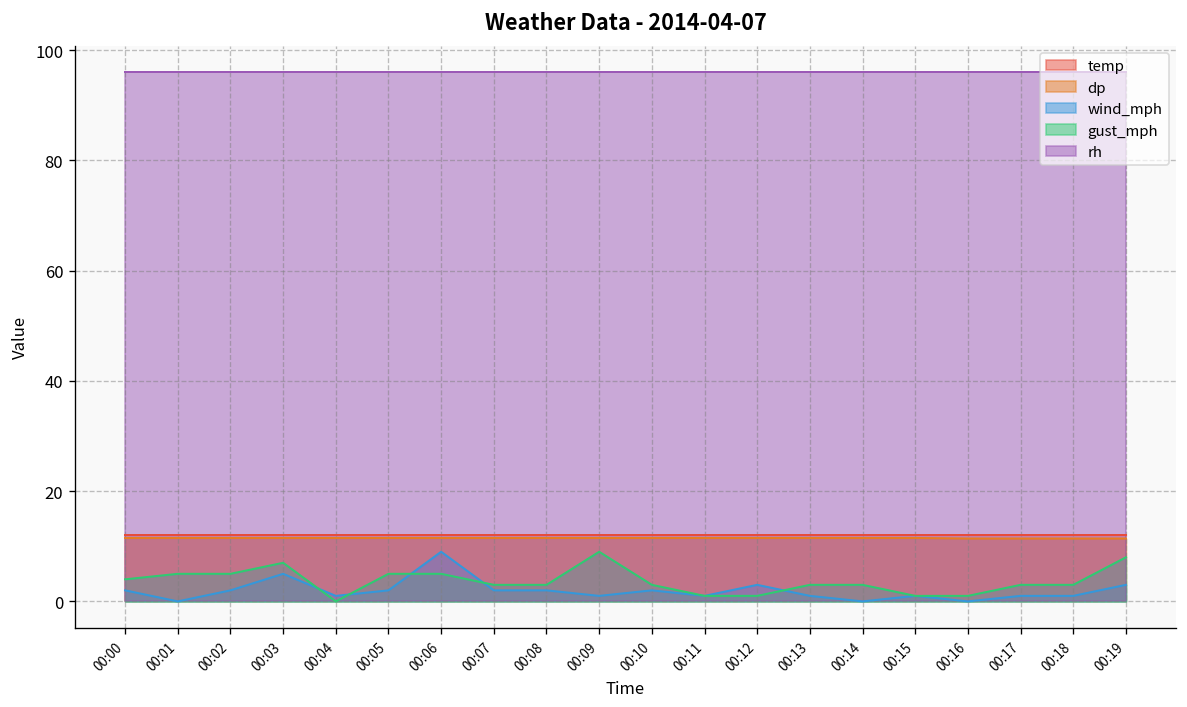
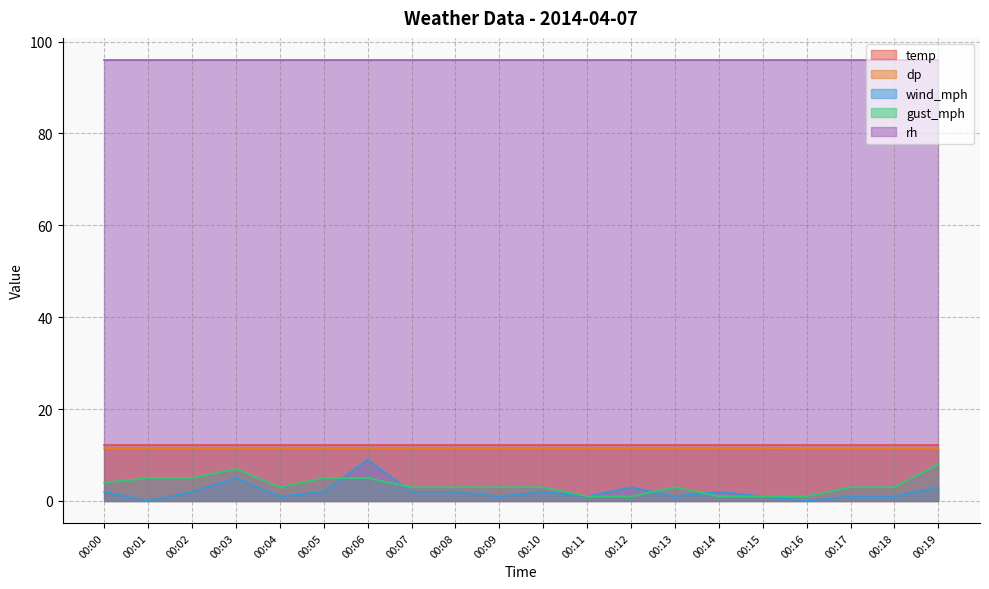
gust_mph, 00:04: 0 -> 3
gust_mph, 00:09: 9 -> 3
wind_mph, 00:14: 0 -> 2
gust_mph, 00:14: 3 -> 1
